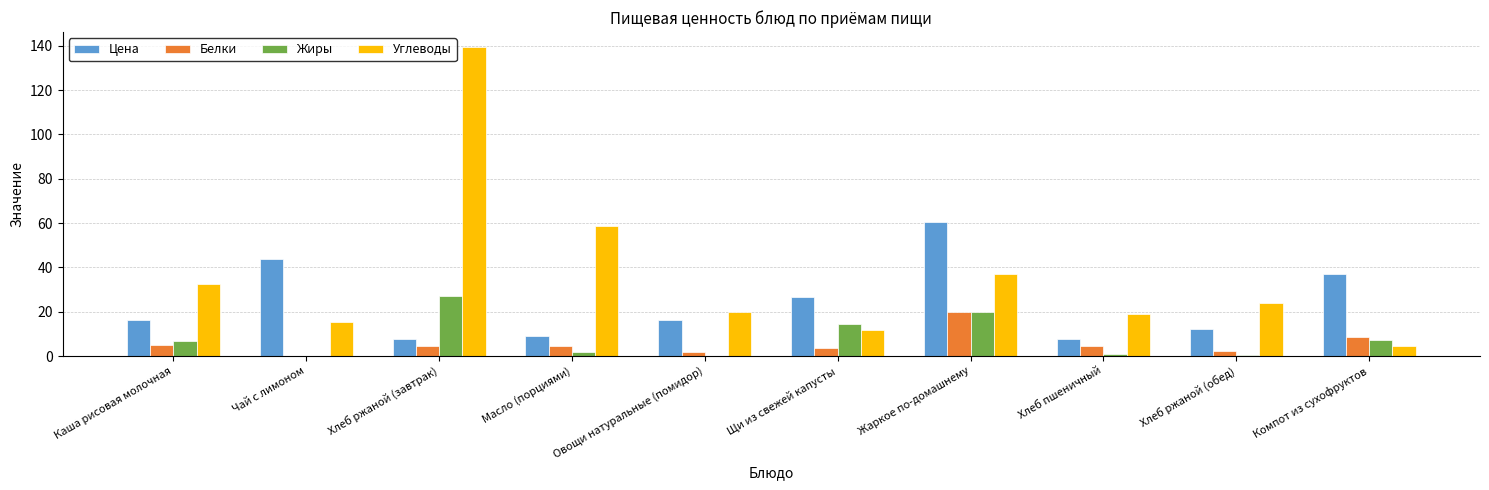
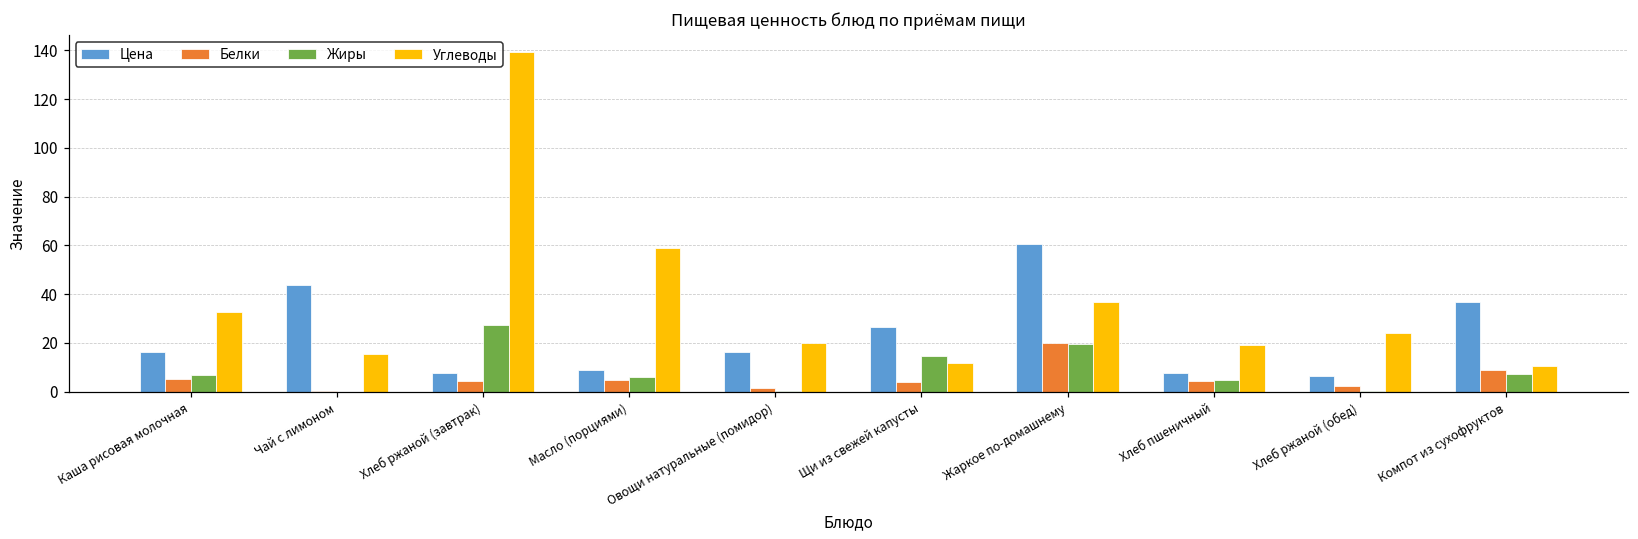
Жиры, Масло (порциями): 2 -> 6
Жиры, Хлеб пшеничный: 1 -> 5
Цена, Хлеб ржаной (обед): 12 -> 6
Углеводы, Компот из сухофруктов: 5 -> 10
